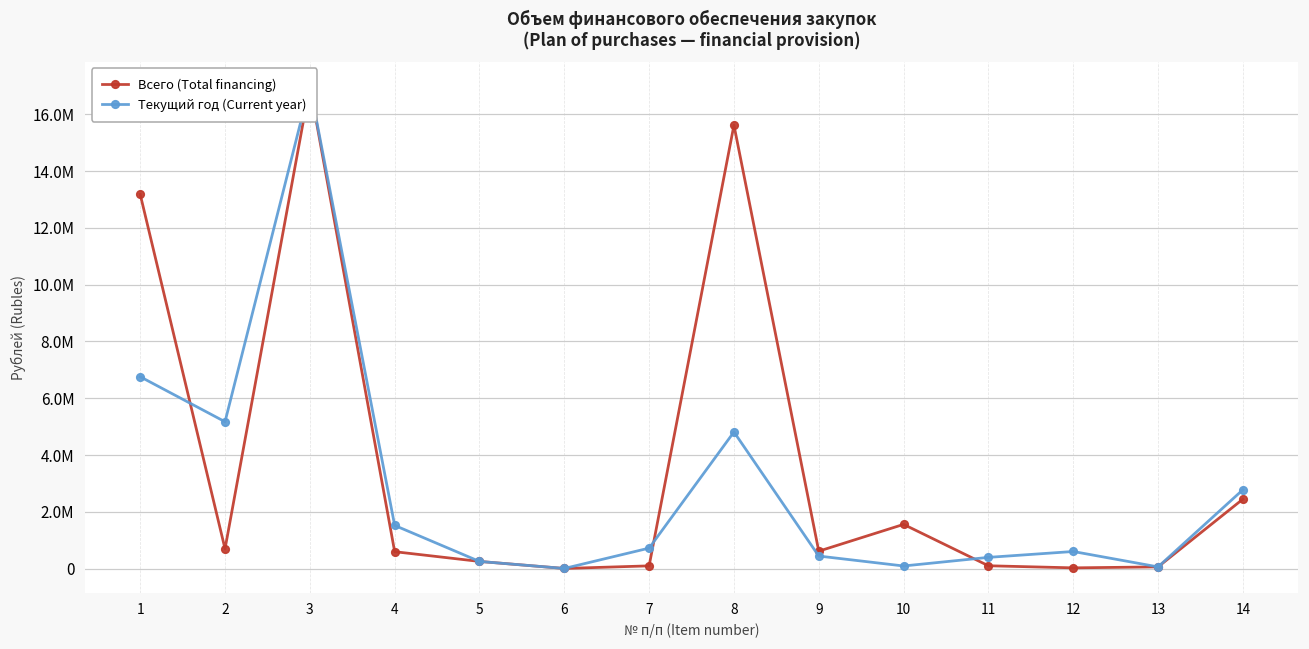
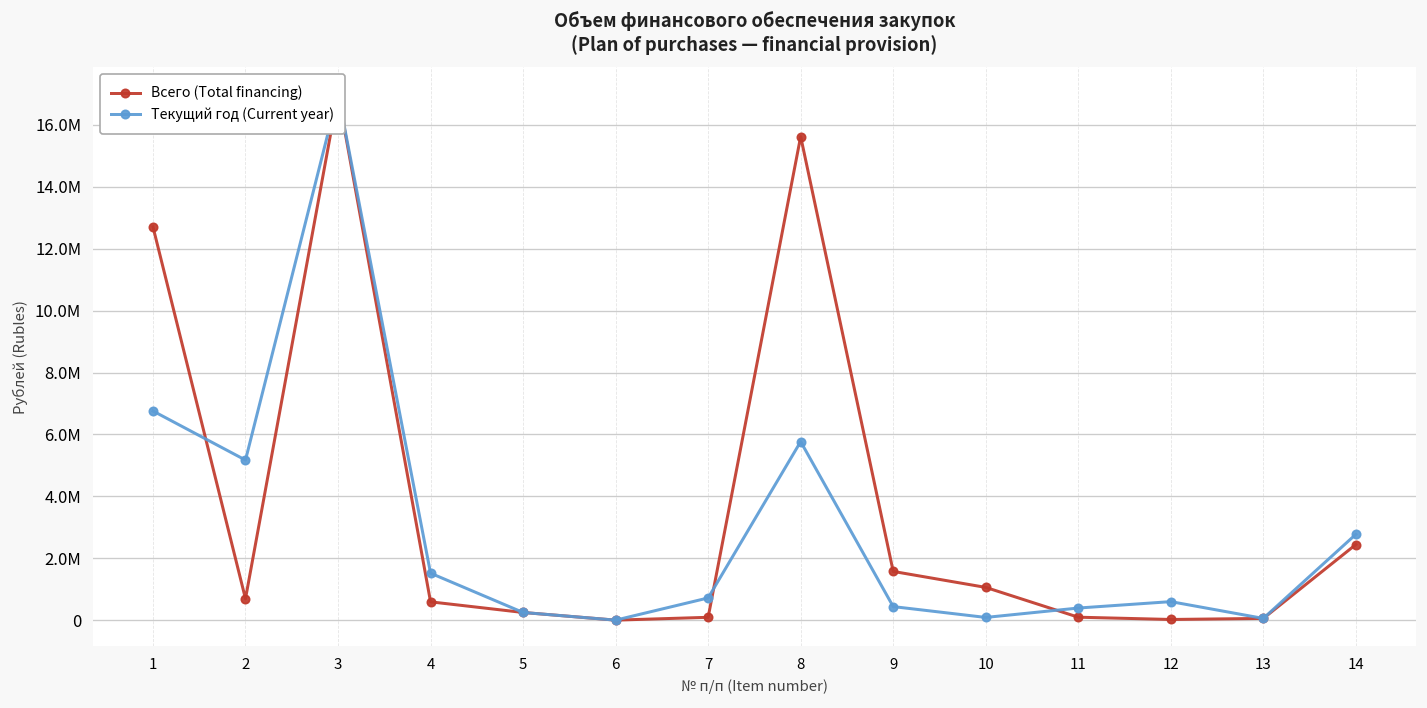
Всего (Total financing), 1: 13200000 -> 12700000
Текущий год (Current year), 8: 4800000 -> 5800000
Всего (Total financing), 9: 600000 -> 1600000
Всего (Total financing), 10: 1600000 -> 1100000
